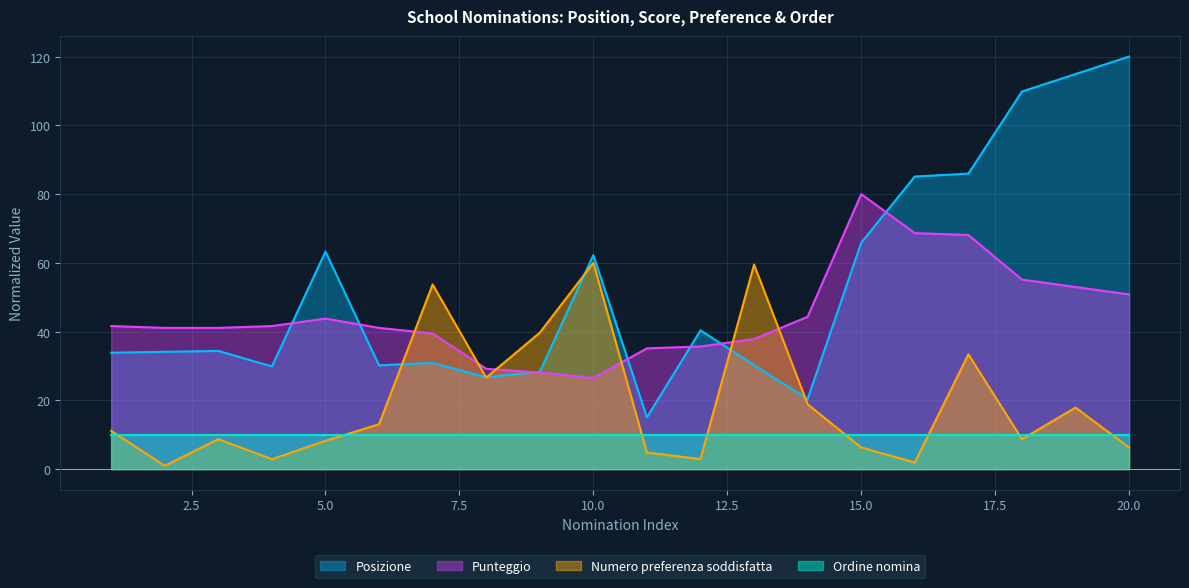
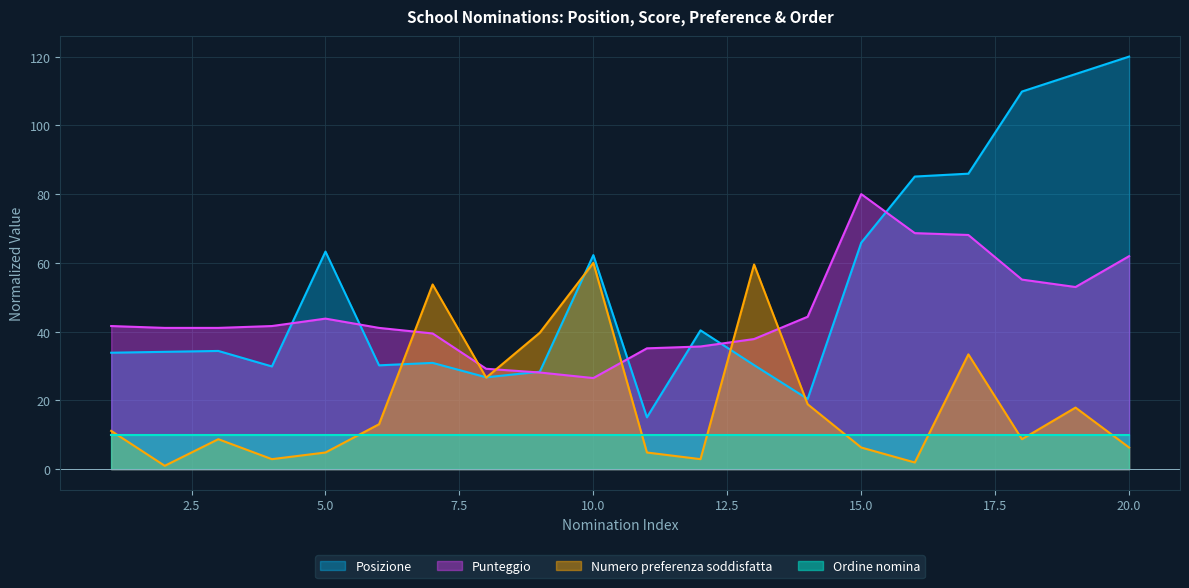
Numero preferenza soddisfatta, 5.0: 8 -> 5
Punteggio, 20.0: 51 -> 62
